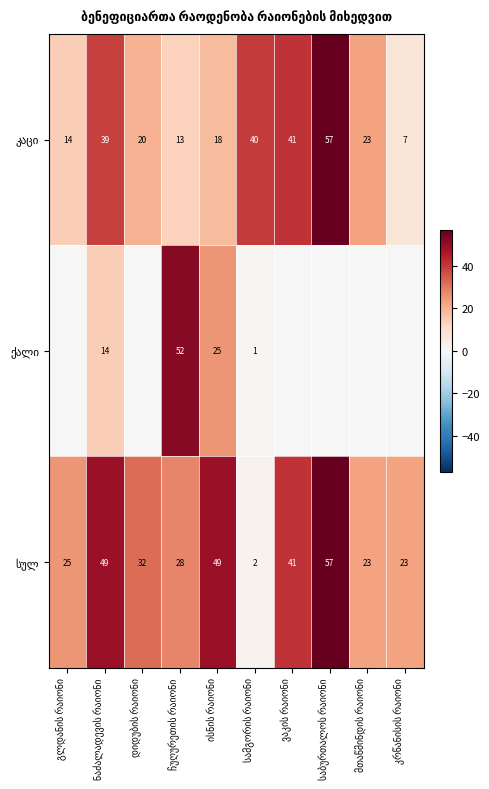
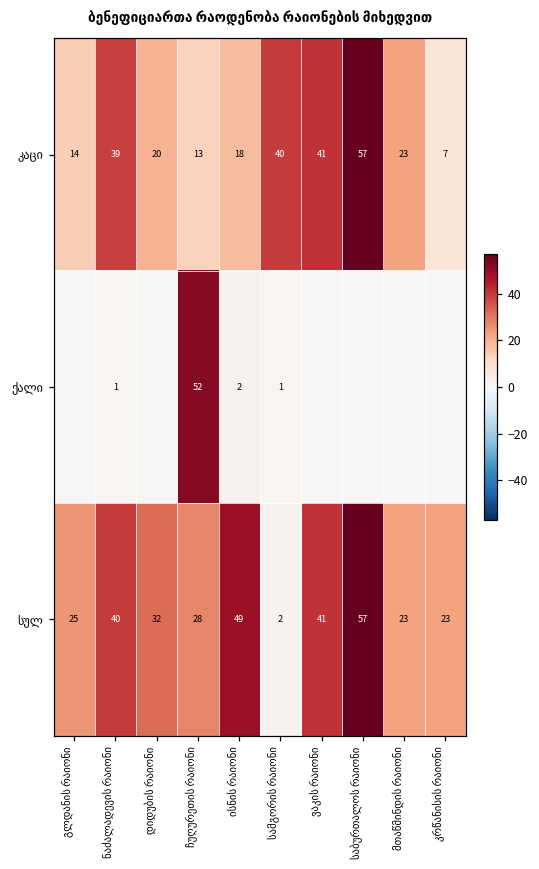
ქალი, ნაძალადევის რაიონი: 14 -> 1
ქალი, ისნის რაიონი: 25 -> 2
სულ, ნაძალადევის რაიონი: 49 -> 40
